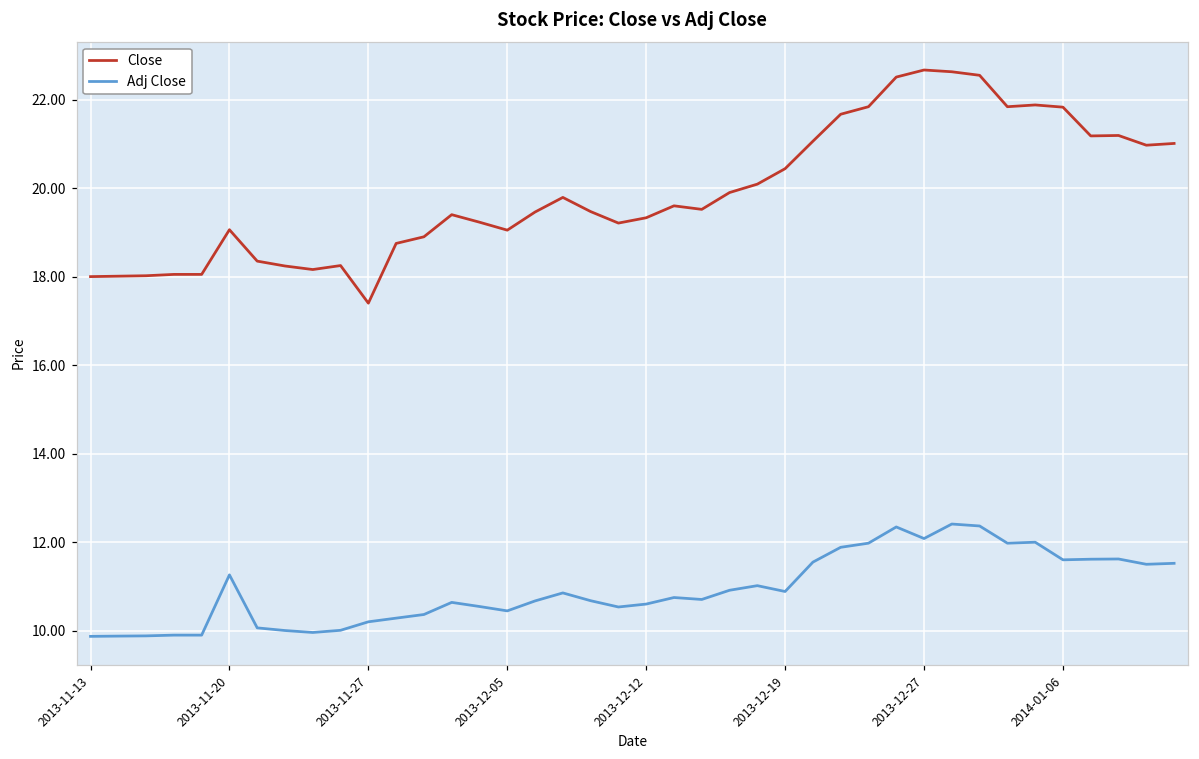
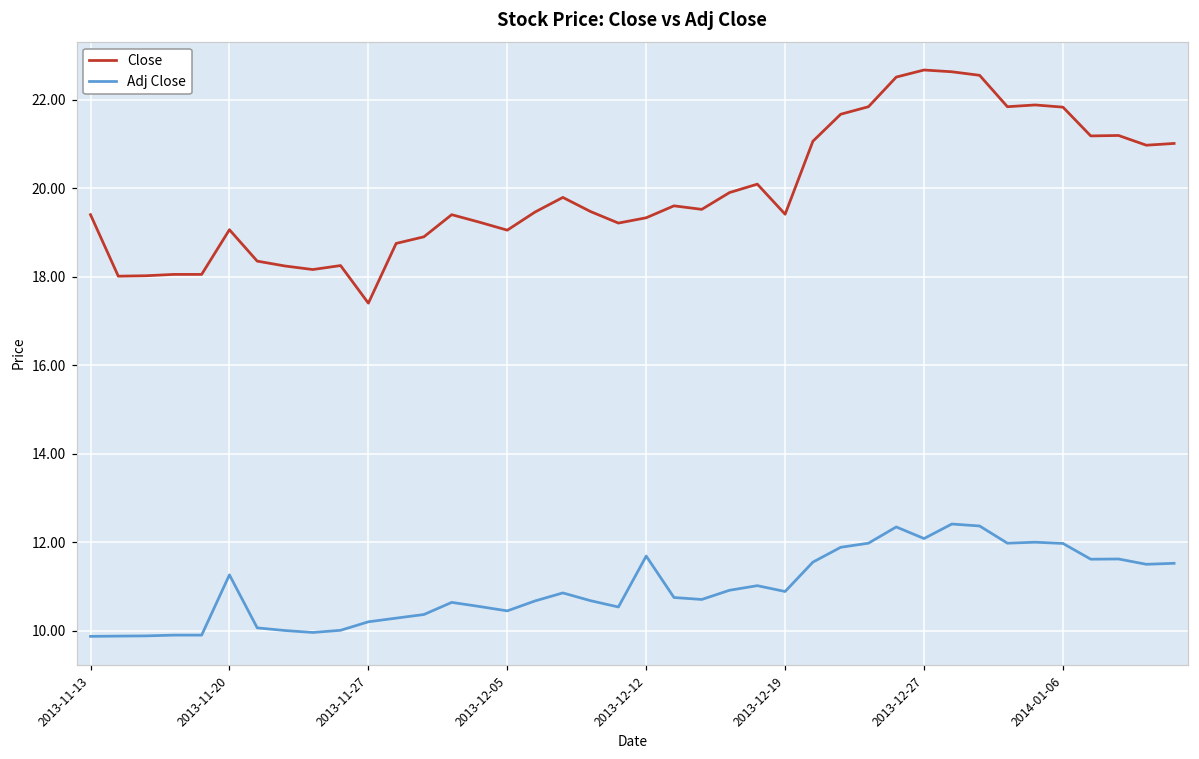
Close, 2013-11-13: 18.0 -> 19.4
Adj Close, 2013-12-12: 10.6 -> 11.7
Close, 2013-12-19: 20.4 -> 19.4
Adj Close, 2014-01-06: 11.6 -> 12.0
